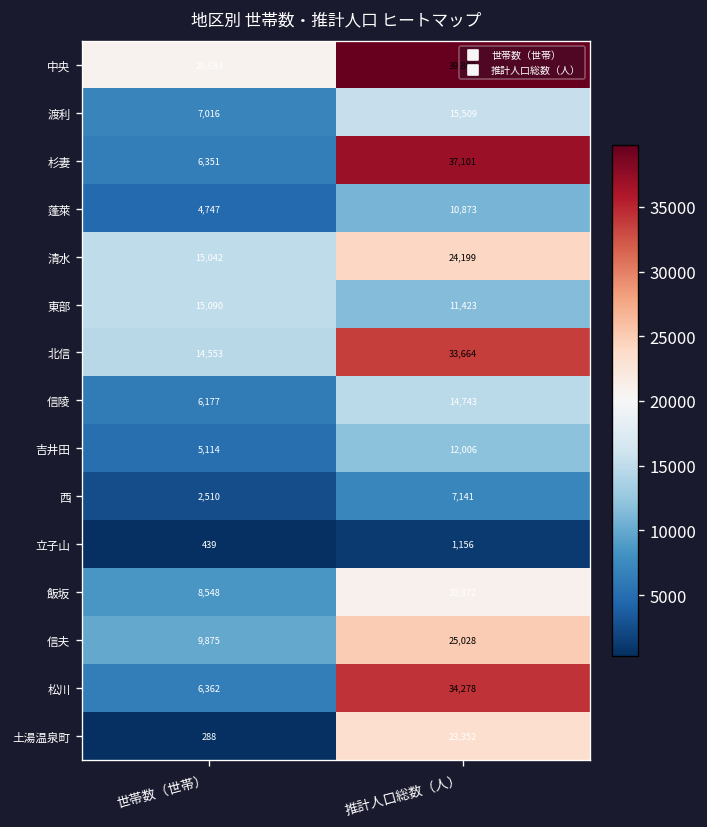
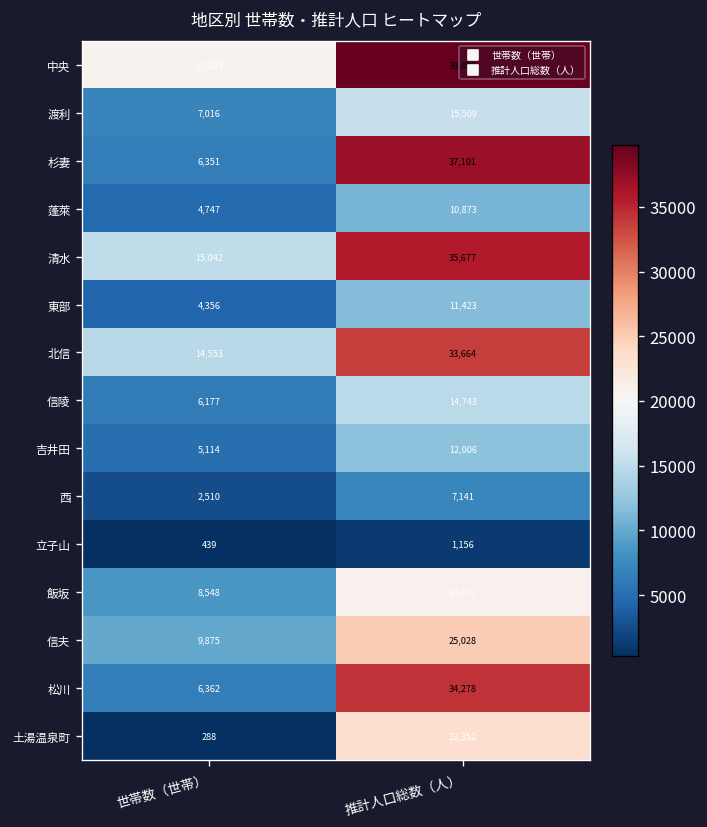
清水, 推計人口総数（人）: 24,199 -> 35,677
東部, 世帯数（世帯）: 15,090 -> 4,356
